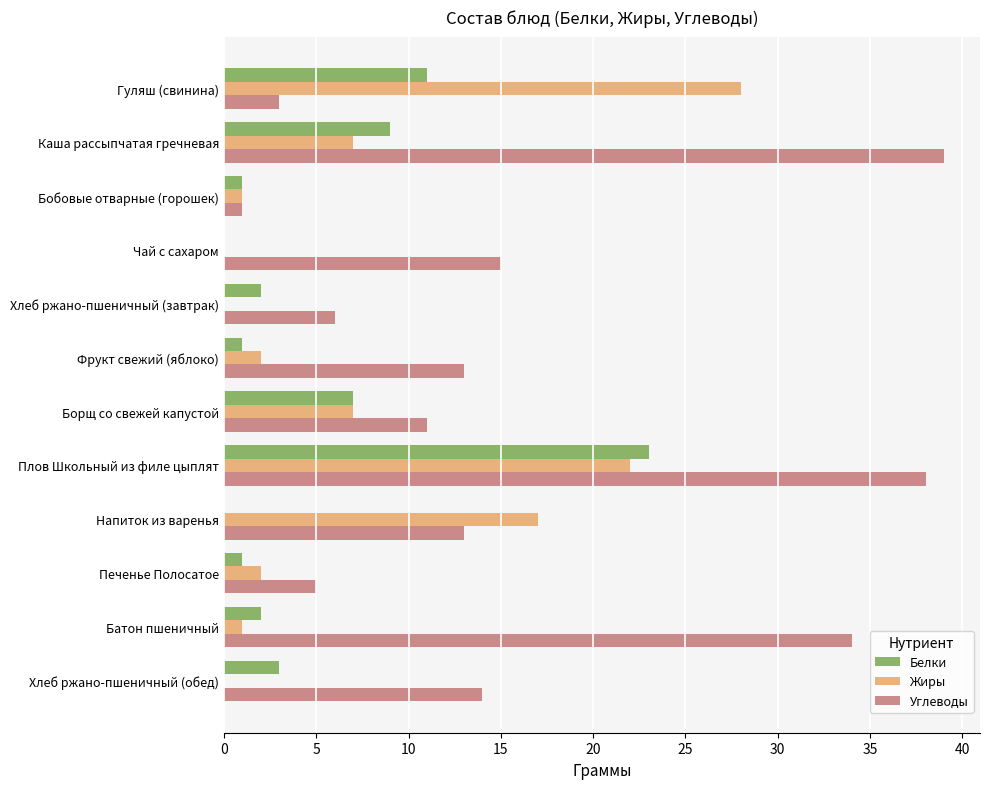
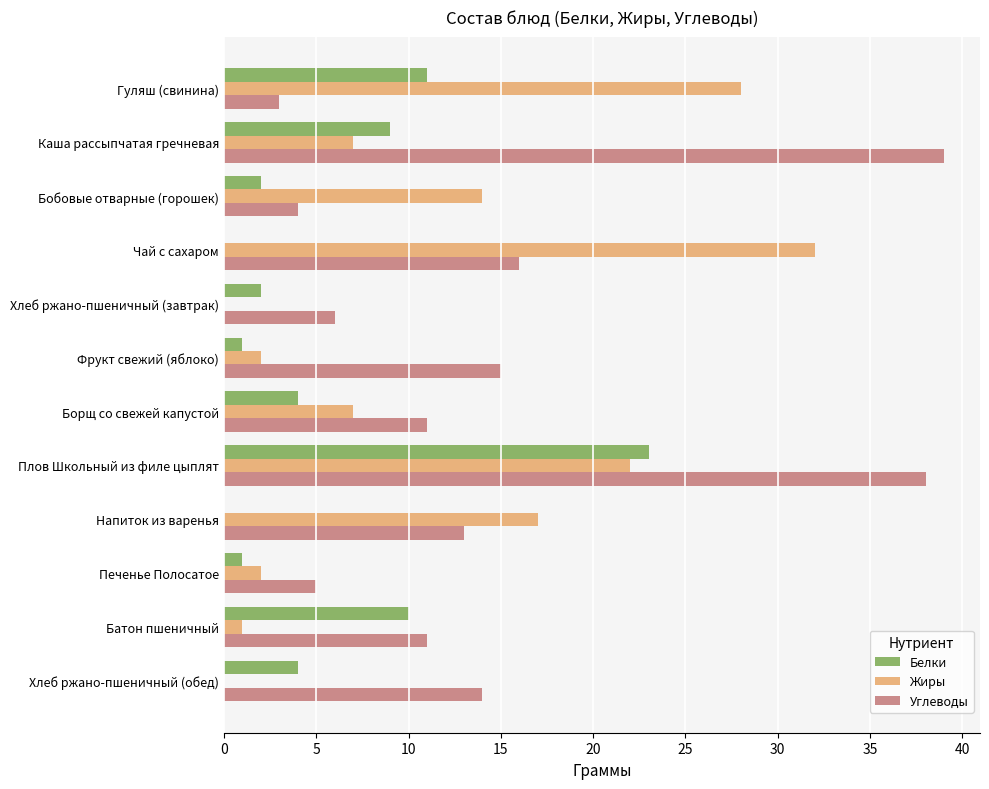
Белки, Бобовые отварные (горошек): 1 -> 2
Жиры, Бобовые отварные (горошек): 1 -> 14
Углеводы, Бобовые отварные (горошек): 1 -> 4
Жиры, Чай с сахаром: 0 -> 32
Углеводы, Чай с сахаром: 15 -> 16
Углеводы, Фрукт свежий (яблоко): 13 -> 15
Белки, Борщ со свежей капустой: 7 -> 4
Белки, Батон пшеничный: 2 -> 10
Углеводы, Батон пшеничный: 34 -> 11
Белки, Хлеб ржано-пшеничный (обед): 3 -> 4
